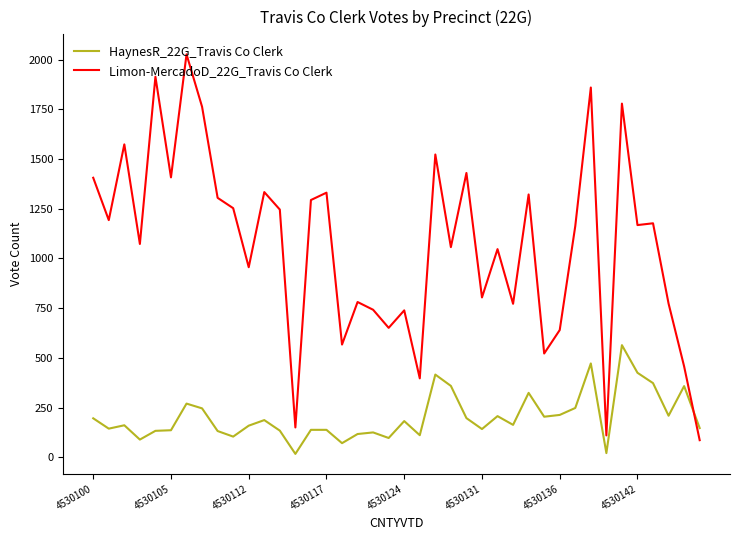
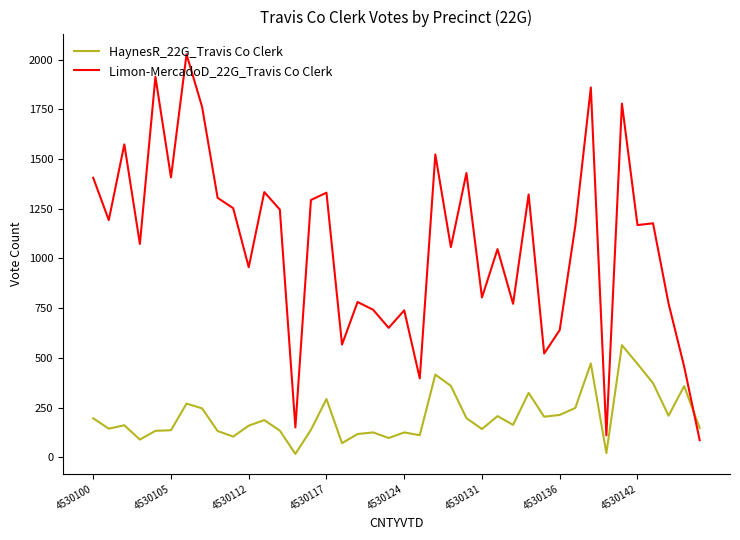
HaynesR_22G_Travis Co Clerk, 4530117: 140 -> 290
HaynesR_22G_Travis Co Clerk, 4530124: 180 -> 130
HaynesR_22G_Travis Co Clerk, 4530142: 430 -> 470
